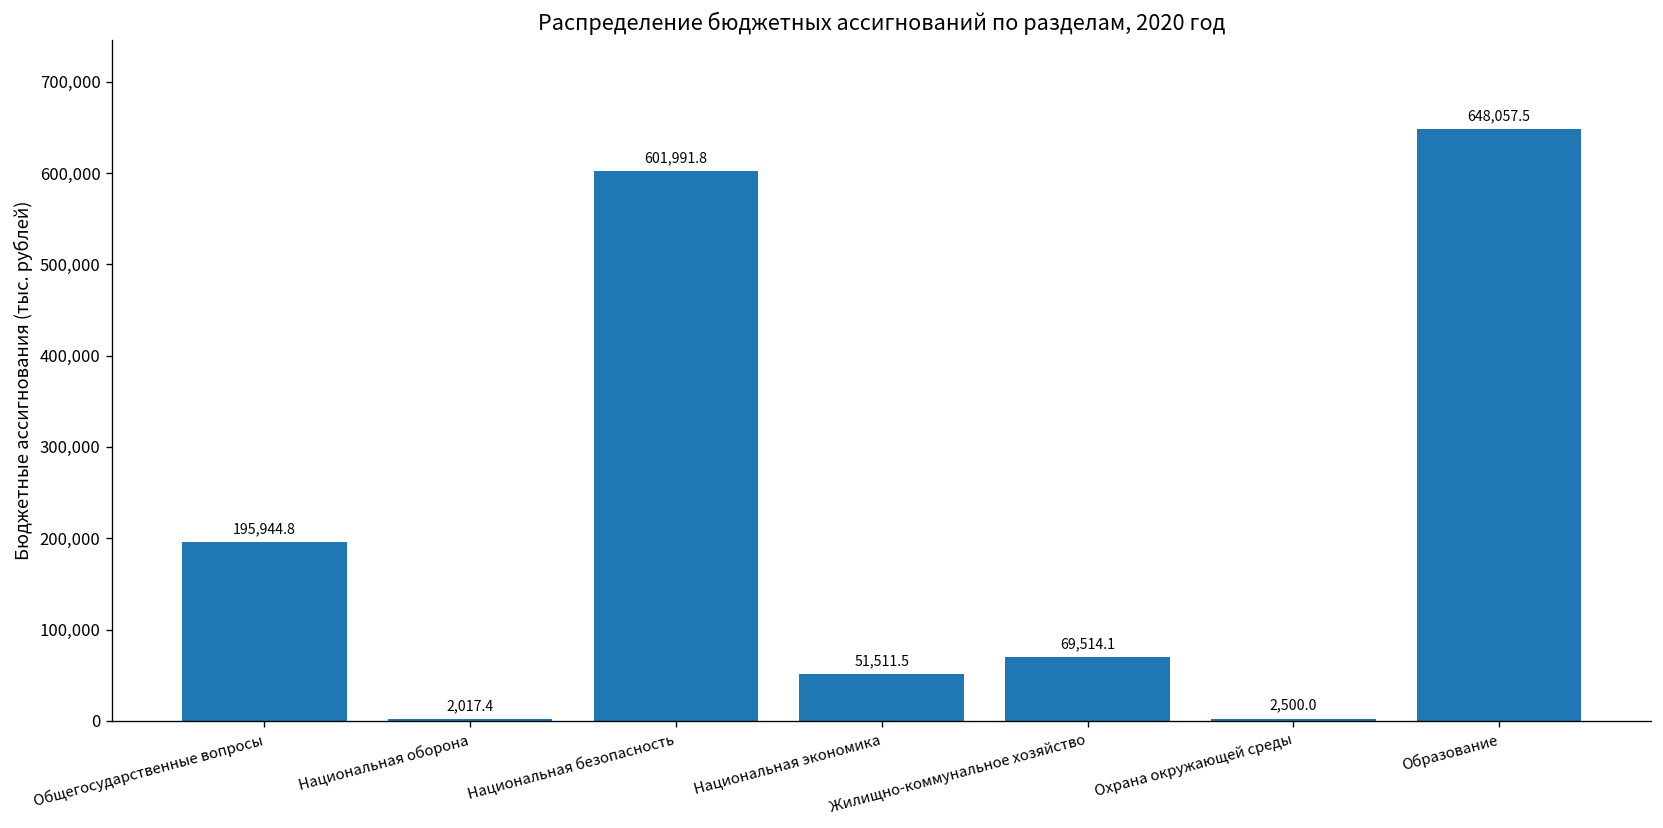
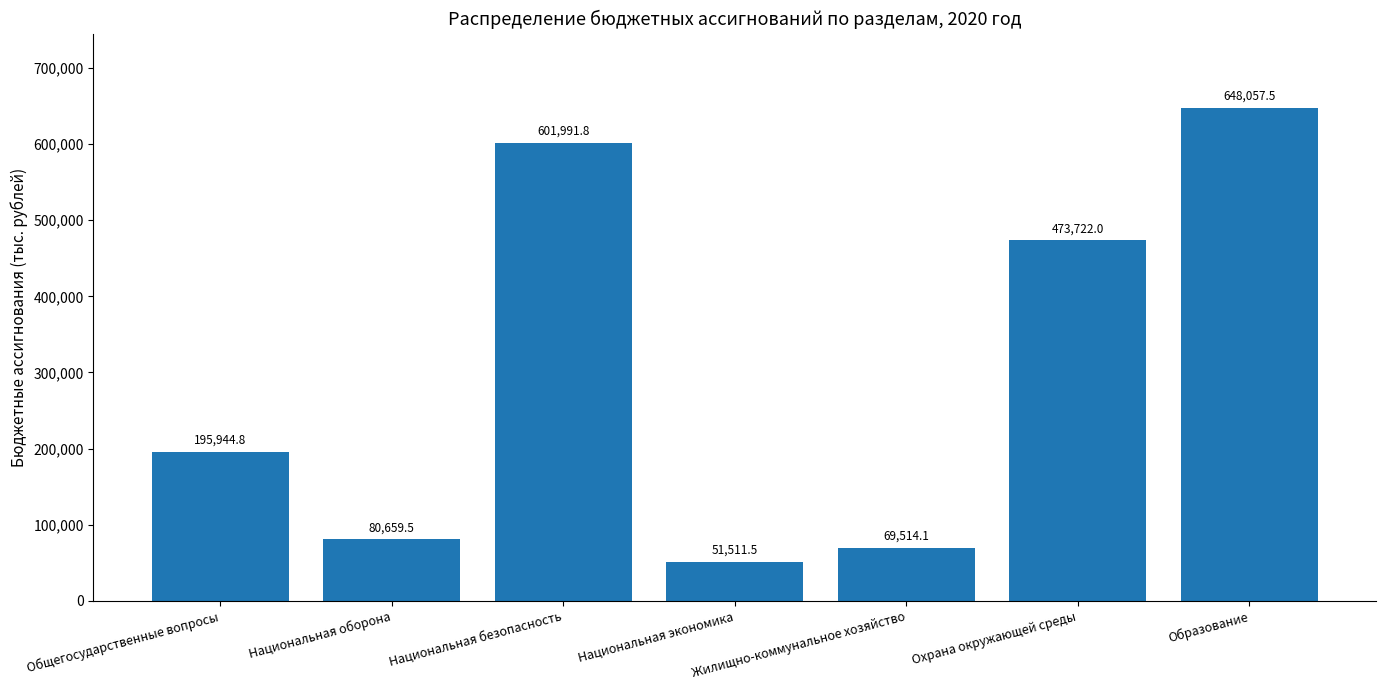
Национальная оборона: 2,017.4 -> 80,659.5
Охрана окружающей среды: 2,500.0 -> 473,722.0
